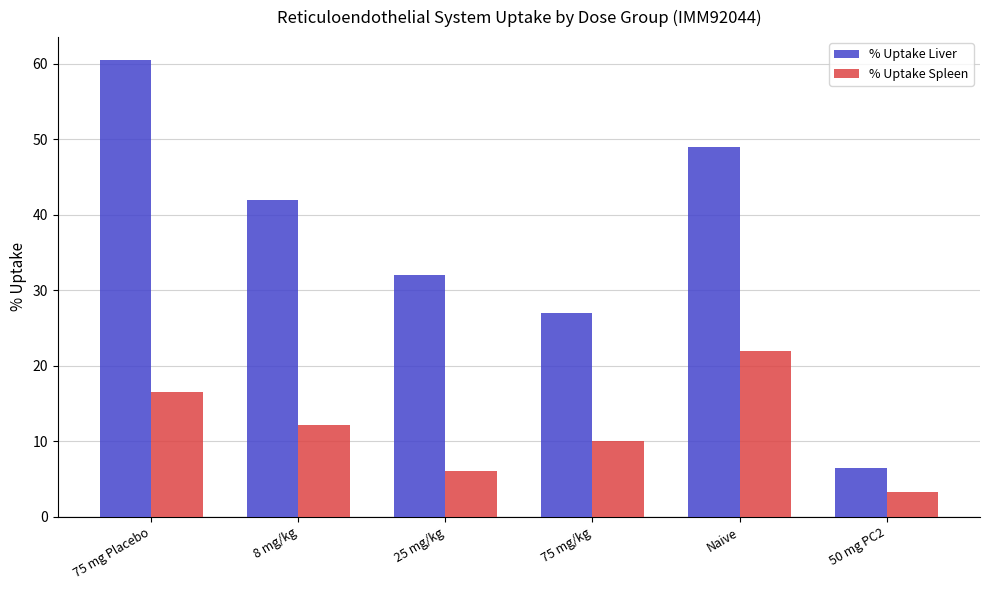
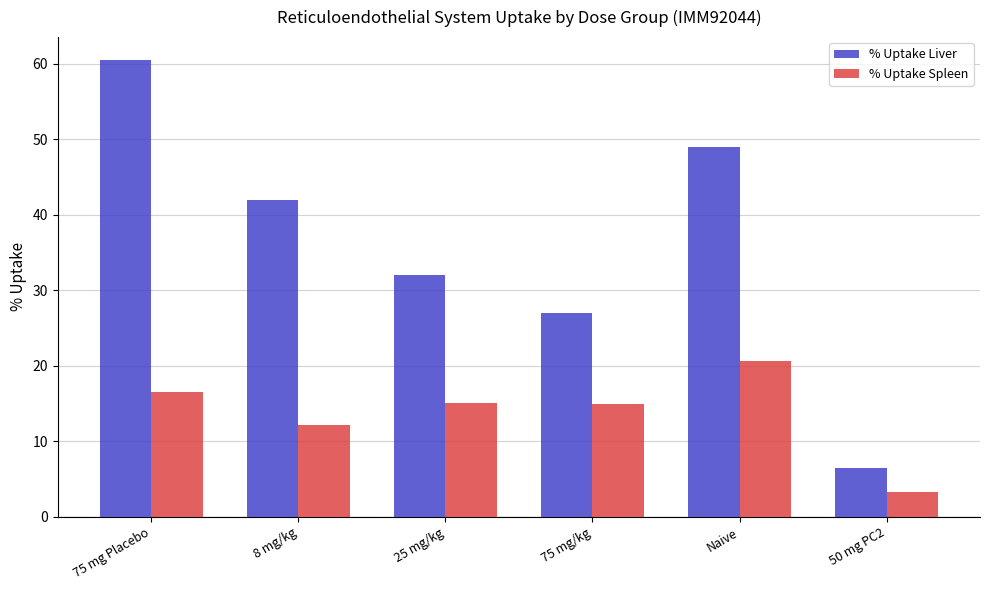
% Uptake Spleen, 25 mg/kg: 6 -> 15
% Uptake Spleen, 75 mg/kg: 10 -> 15
% Uptake Spleen, Naive: 22 -> 21
